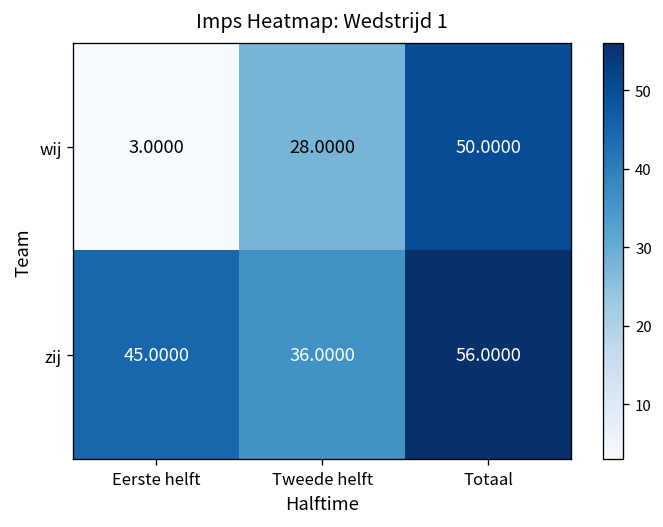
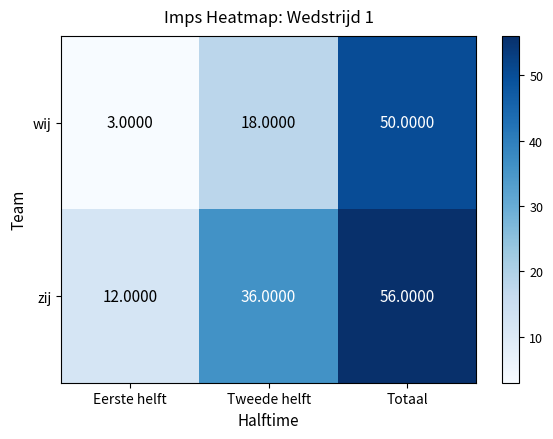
wij, Tweede helft: 28.0000 -> 18.0000
zij, Eerste helft: 45.0000 -> 12.0000
